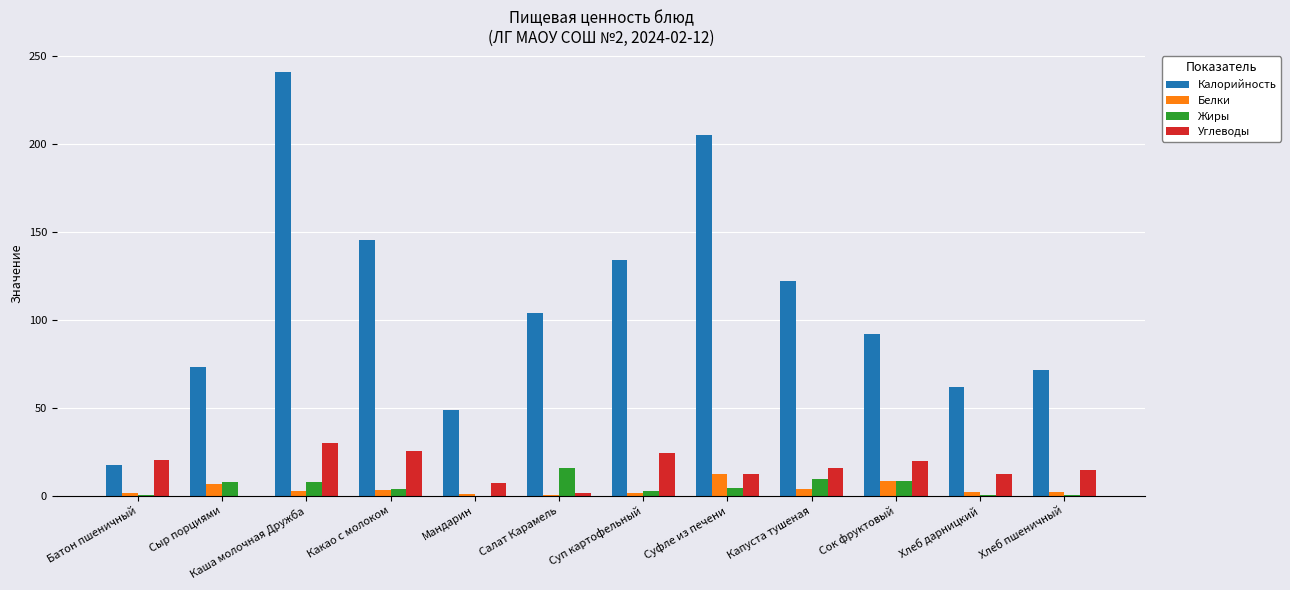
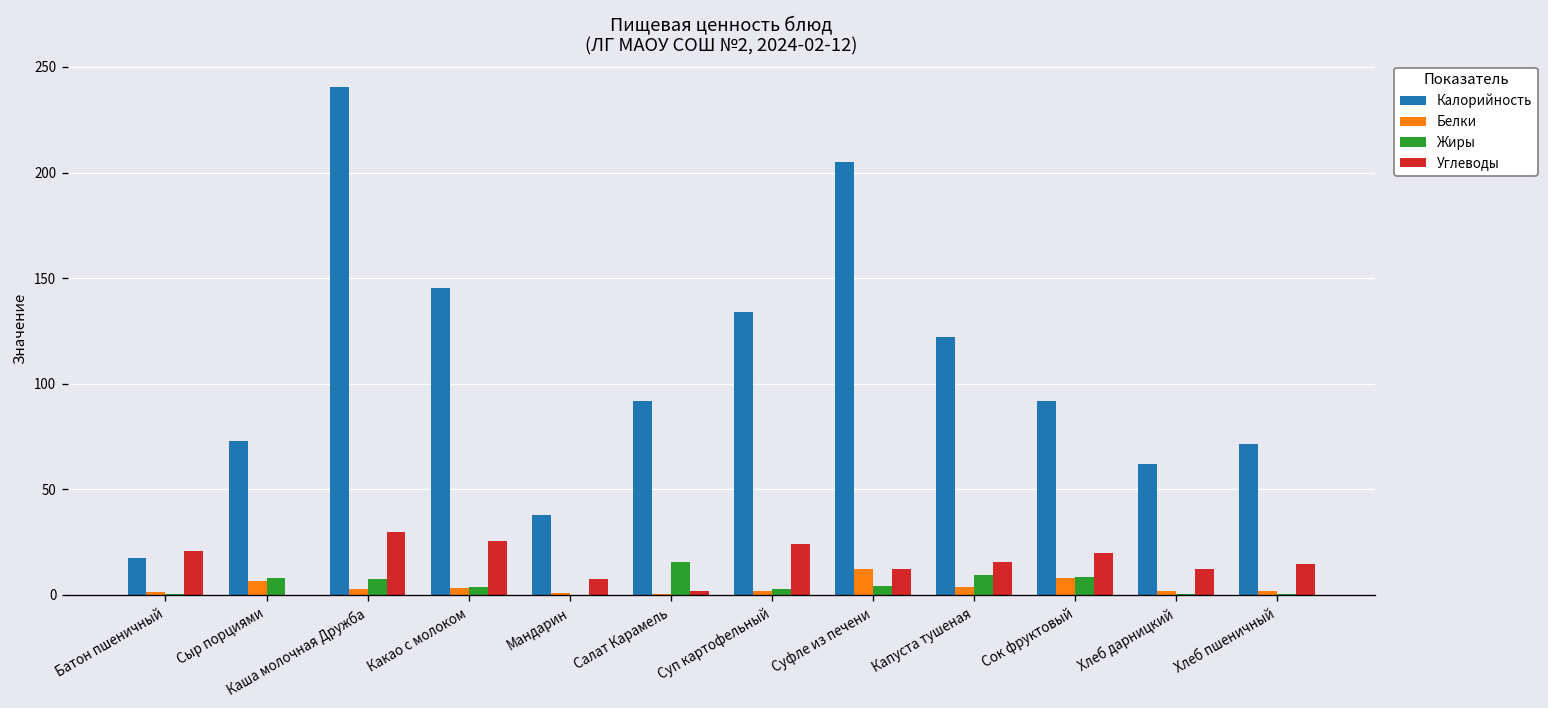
Калорийность, Мандарин: 49 -> 38
Калорийность, Салат Карамель: 104 -> 92
